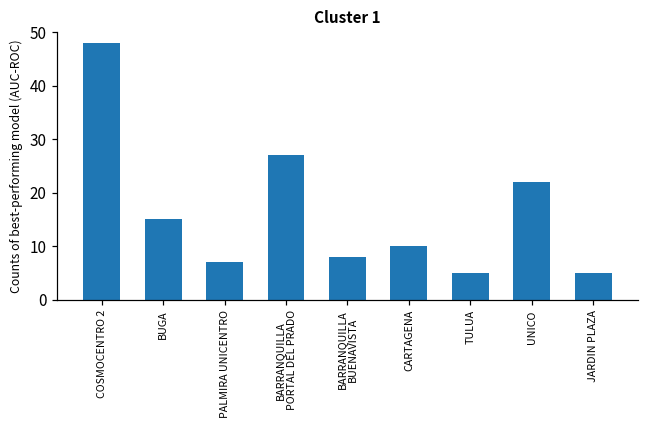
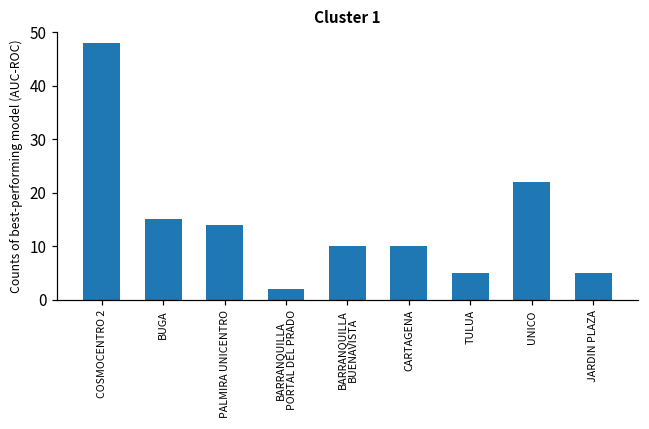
PALMIRA UNICENTRO: 7 -> 14
BARRANQUILLA PORTAL DEL PRADO: 27 -> 2
BARRANQUILLA BUENAVISTA: 8 -> 10
